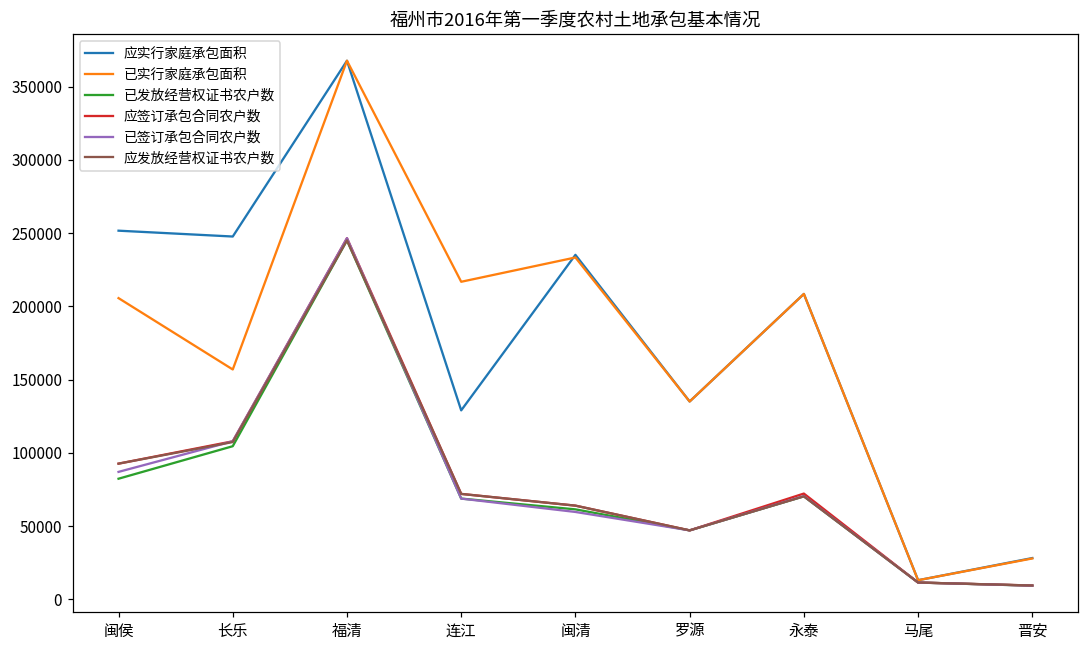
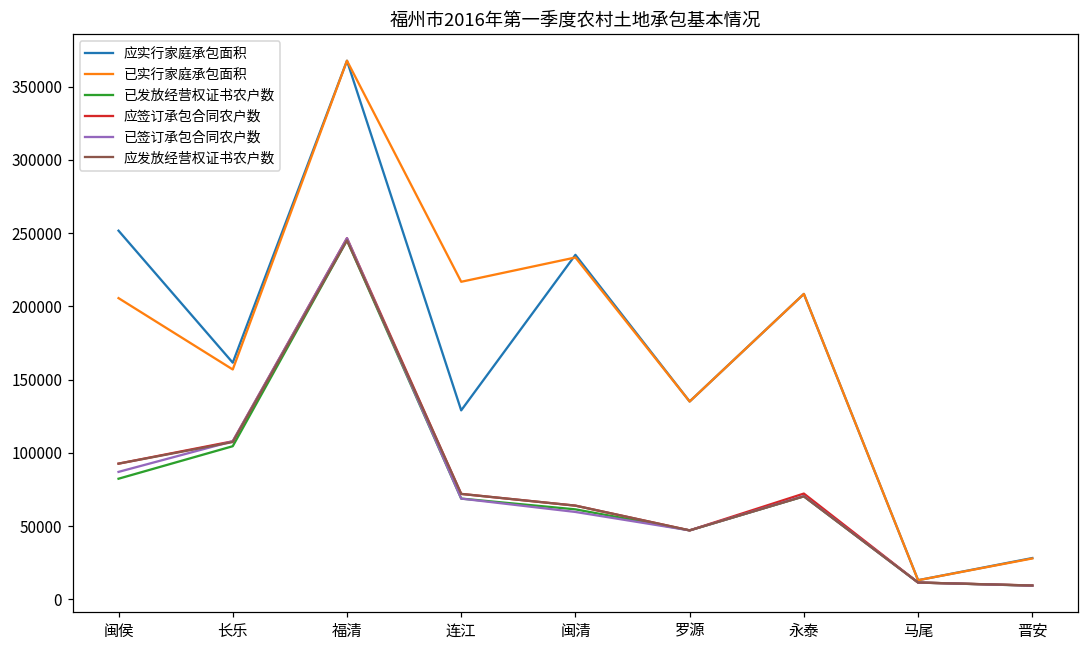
应实行家庭承包面积, 长乐: 248000 -> 162000
